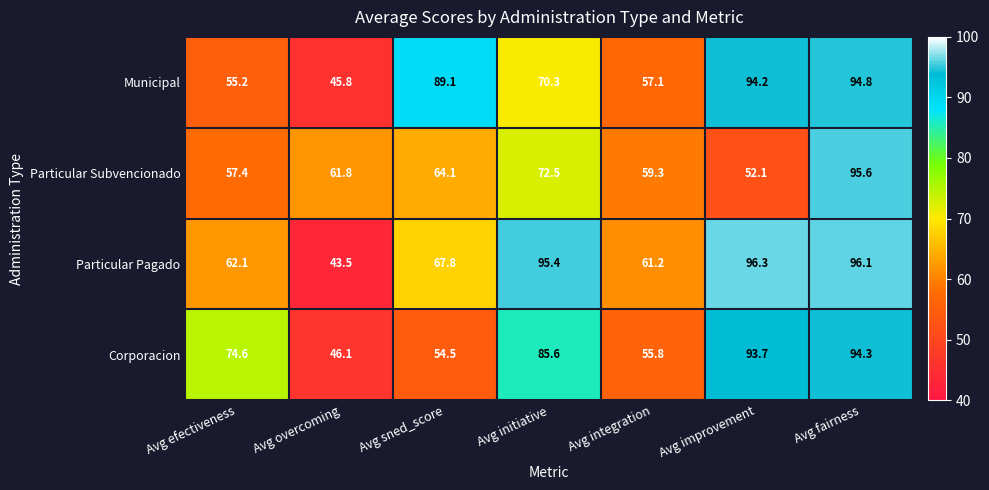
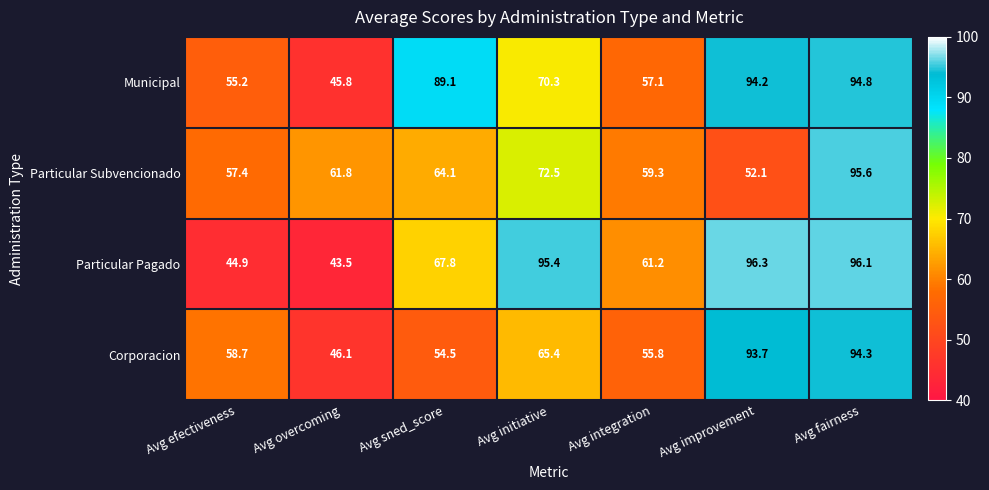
Particular Pagado, Avg efectiveness: 62.1 -> 44.9
Corporacion, Avg efectiveness: 74.6 -> 58.7
Corporacion, Avg initiative: 85.6 -> 65.4
